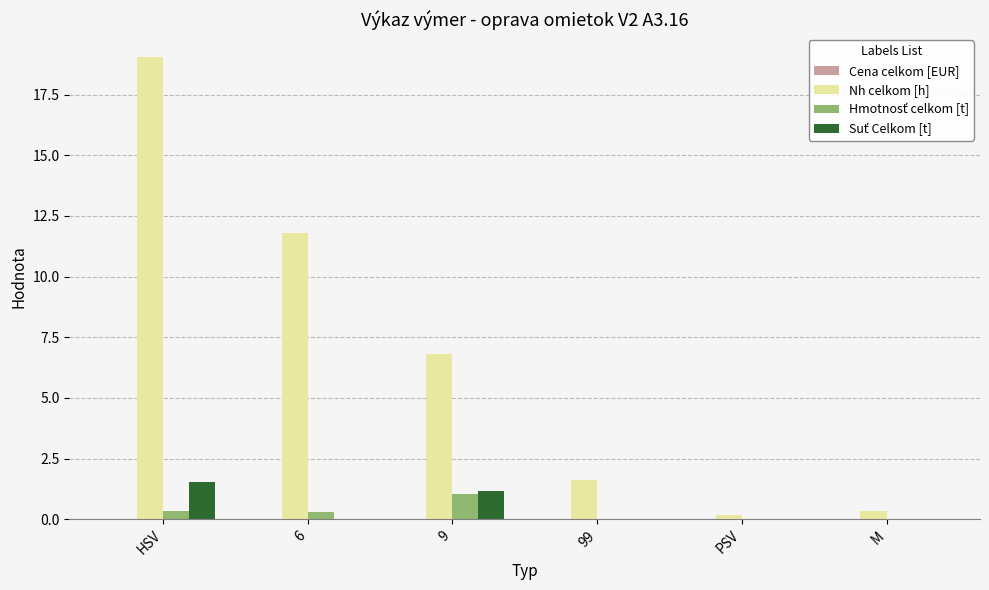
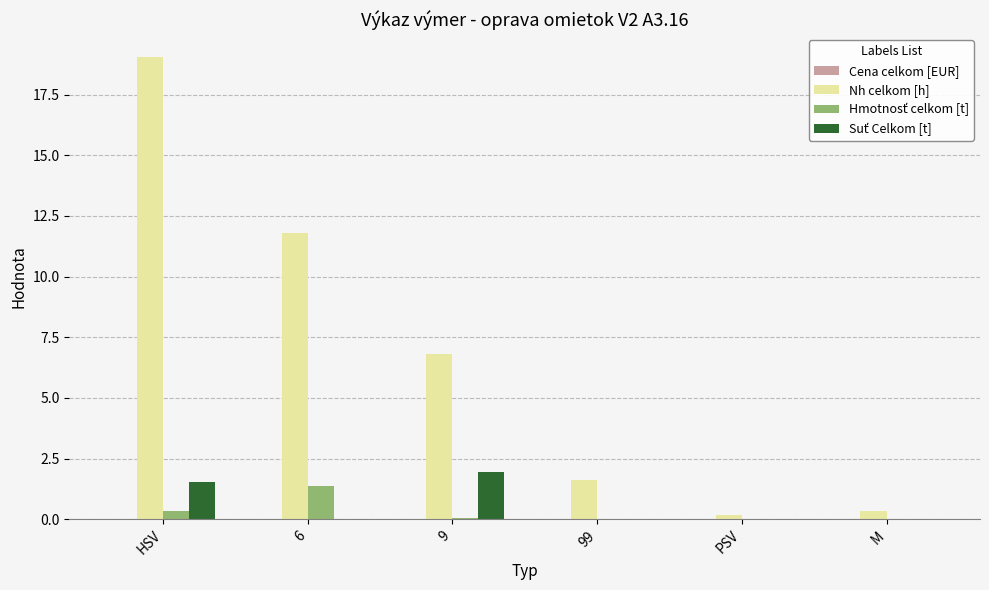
Hmotnosť celkom [t], 6: 0.3 -> 1.4
Hmotnosť celkom [t], 9: 1.1 -> 0.0
Suť Celkom [t], 9: 1.1 -> 1.9
